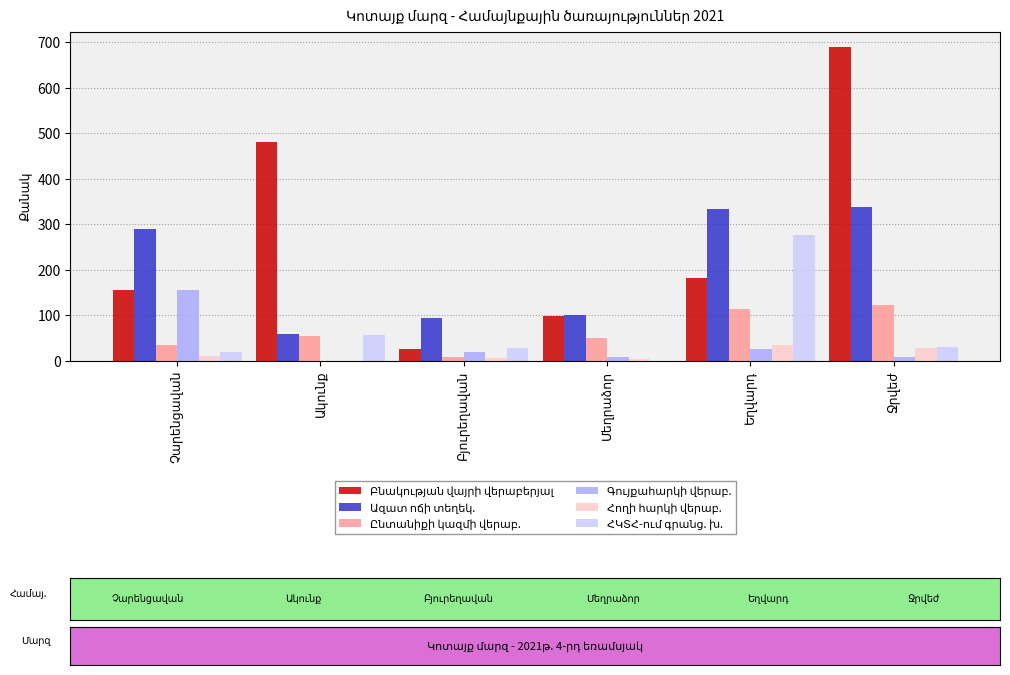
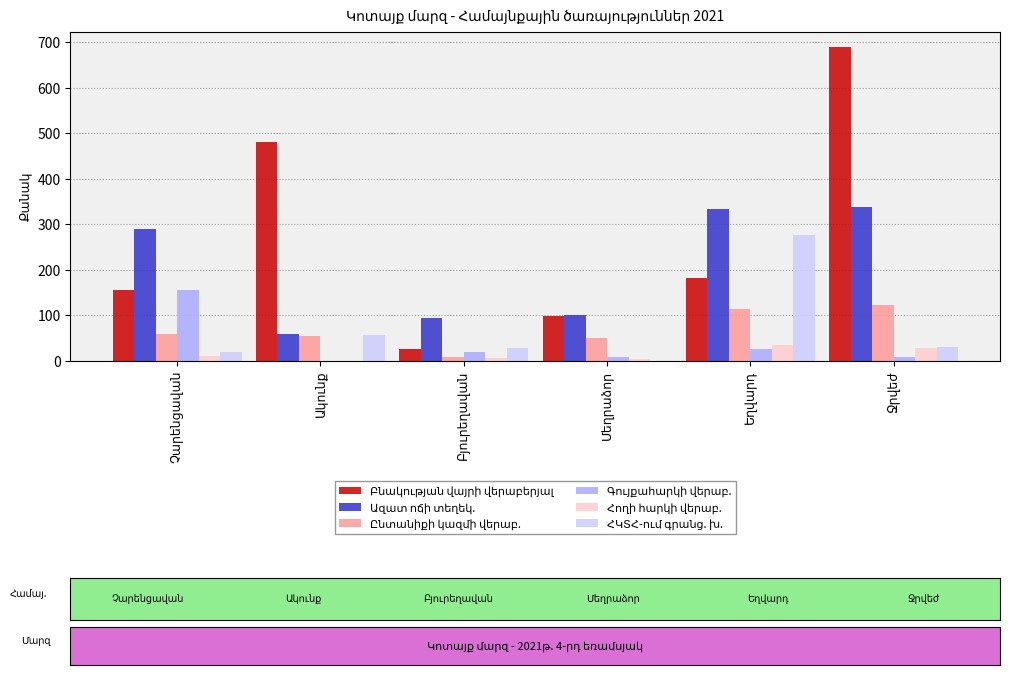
Ընտանիքի կազմի վերաբ., Չարենցավան: 40 -> 60
